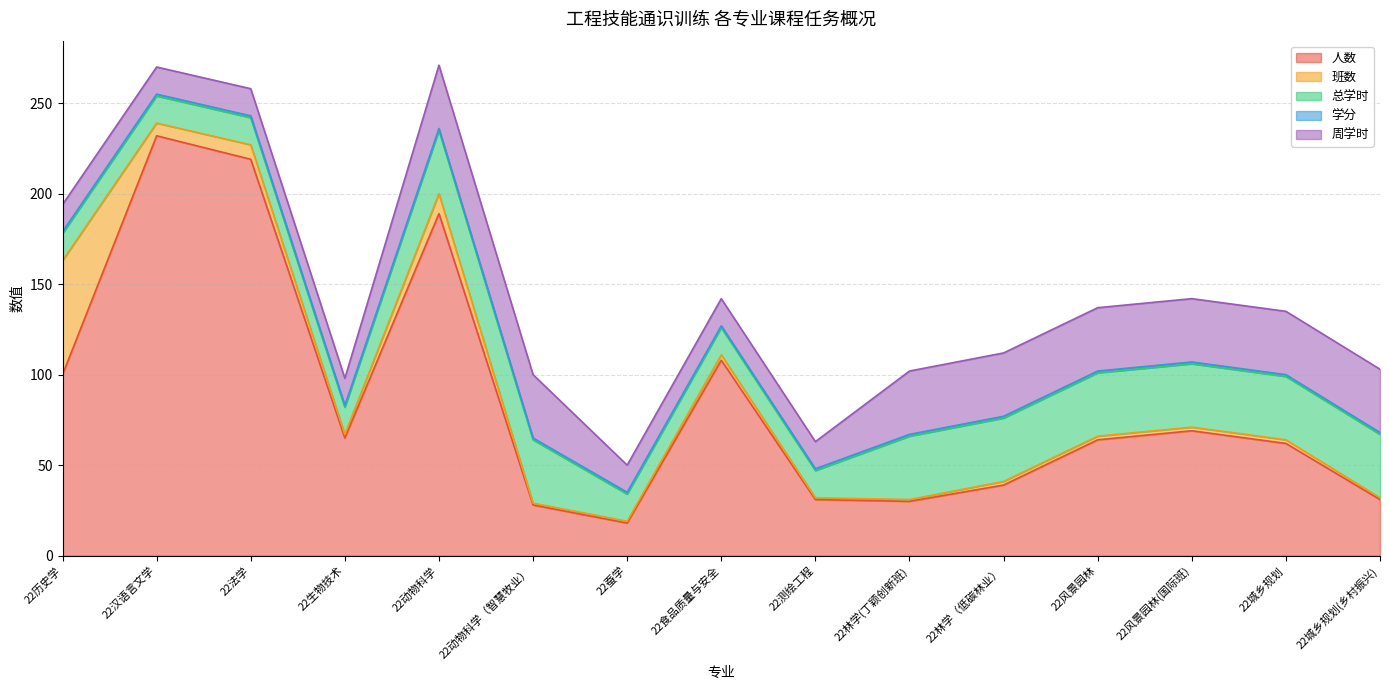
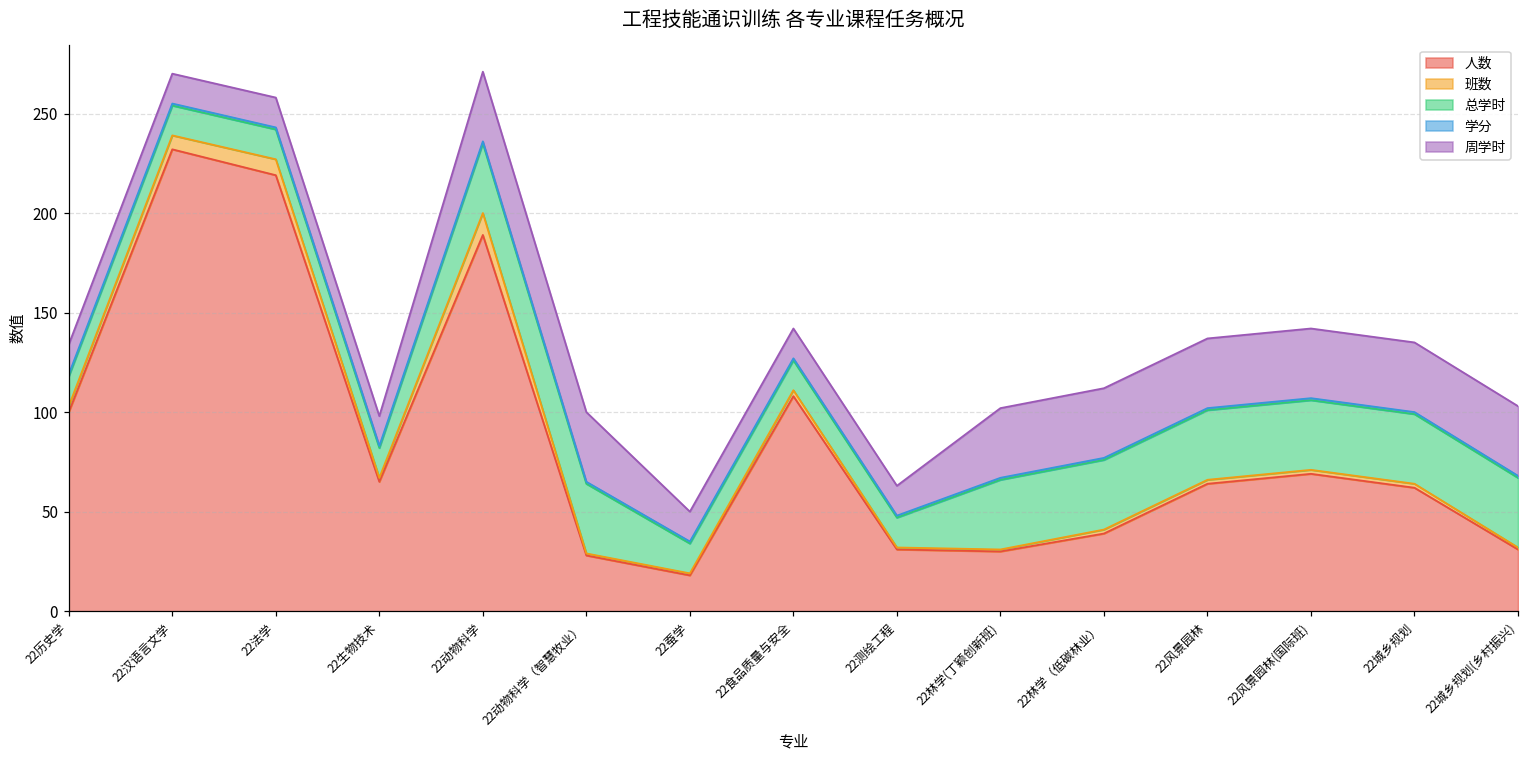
班数, 22历史学: 63 -> 3
